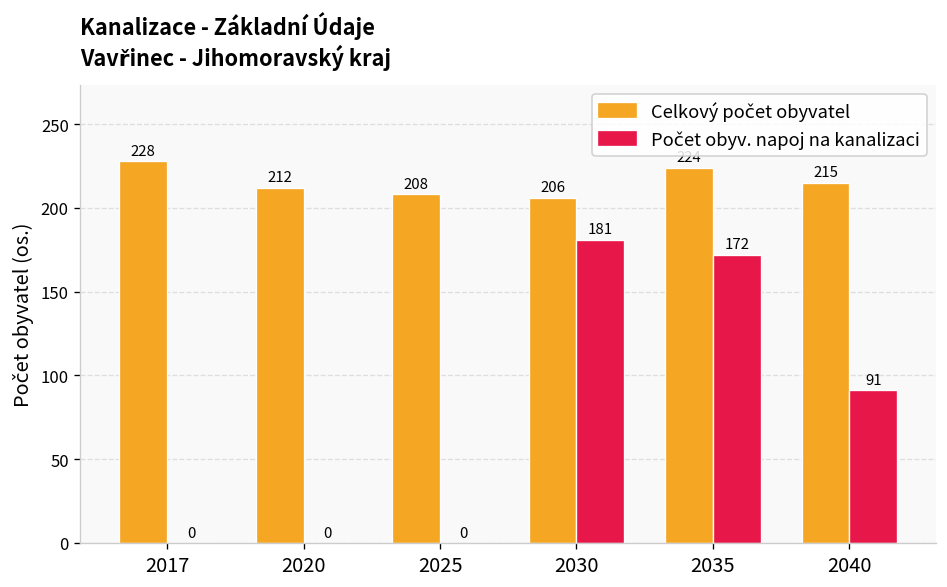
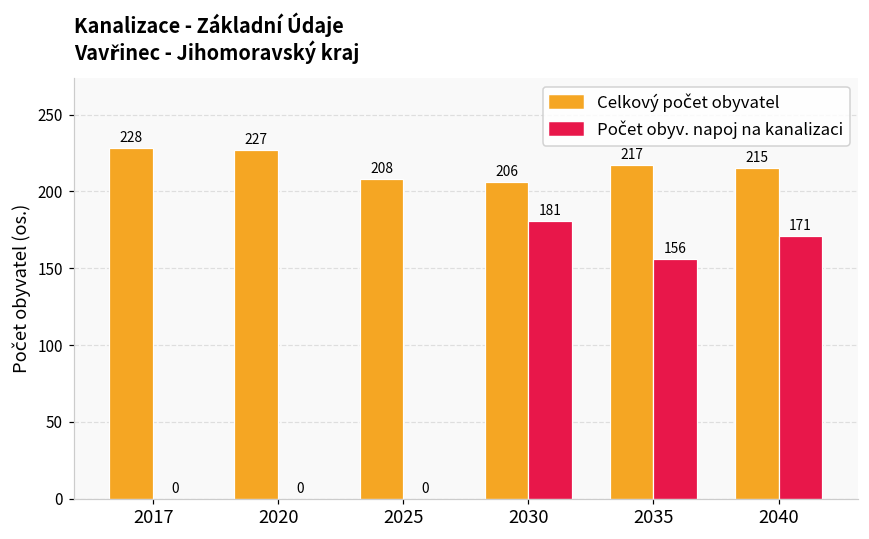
Celkový počet obyvatel, 2020: 212 -> 227
Celkový počet obyvatel, 2035: 224 -> 217
Počet obyv. napoj na kanalizaci, 2035: 172 -> 156
Počet obyv. napoj na kanalizaci, 2040: 91 -> 171
